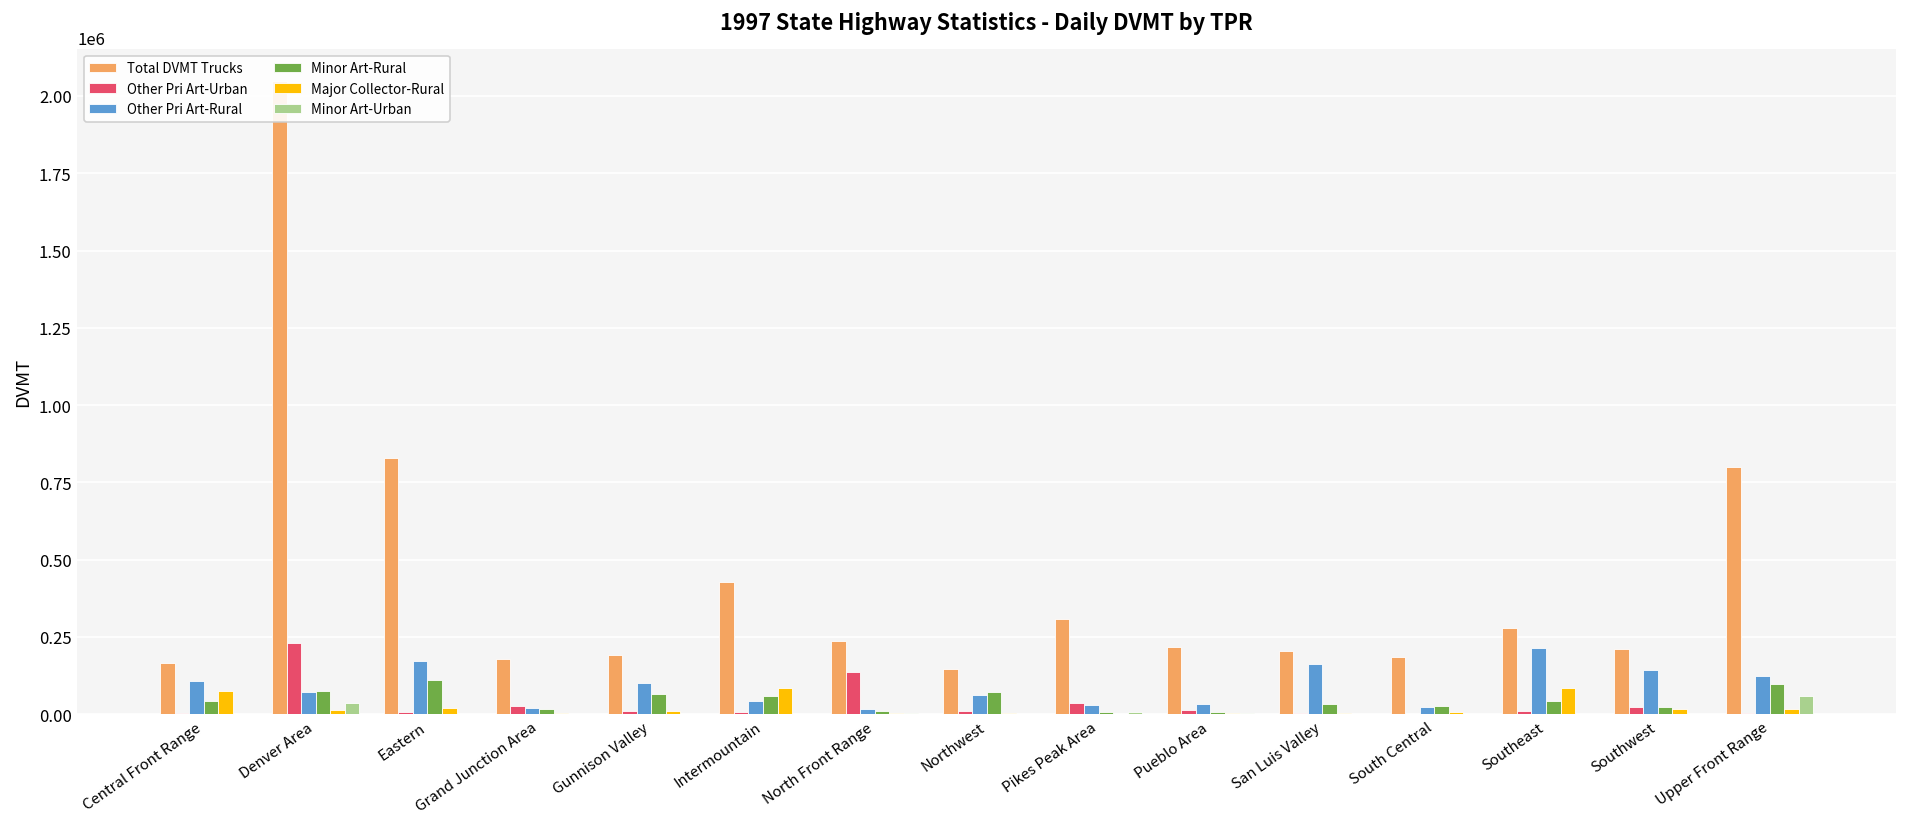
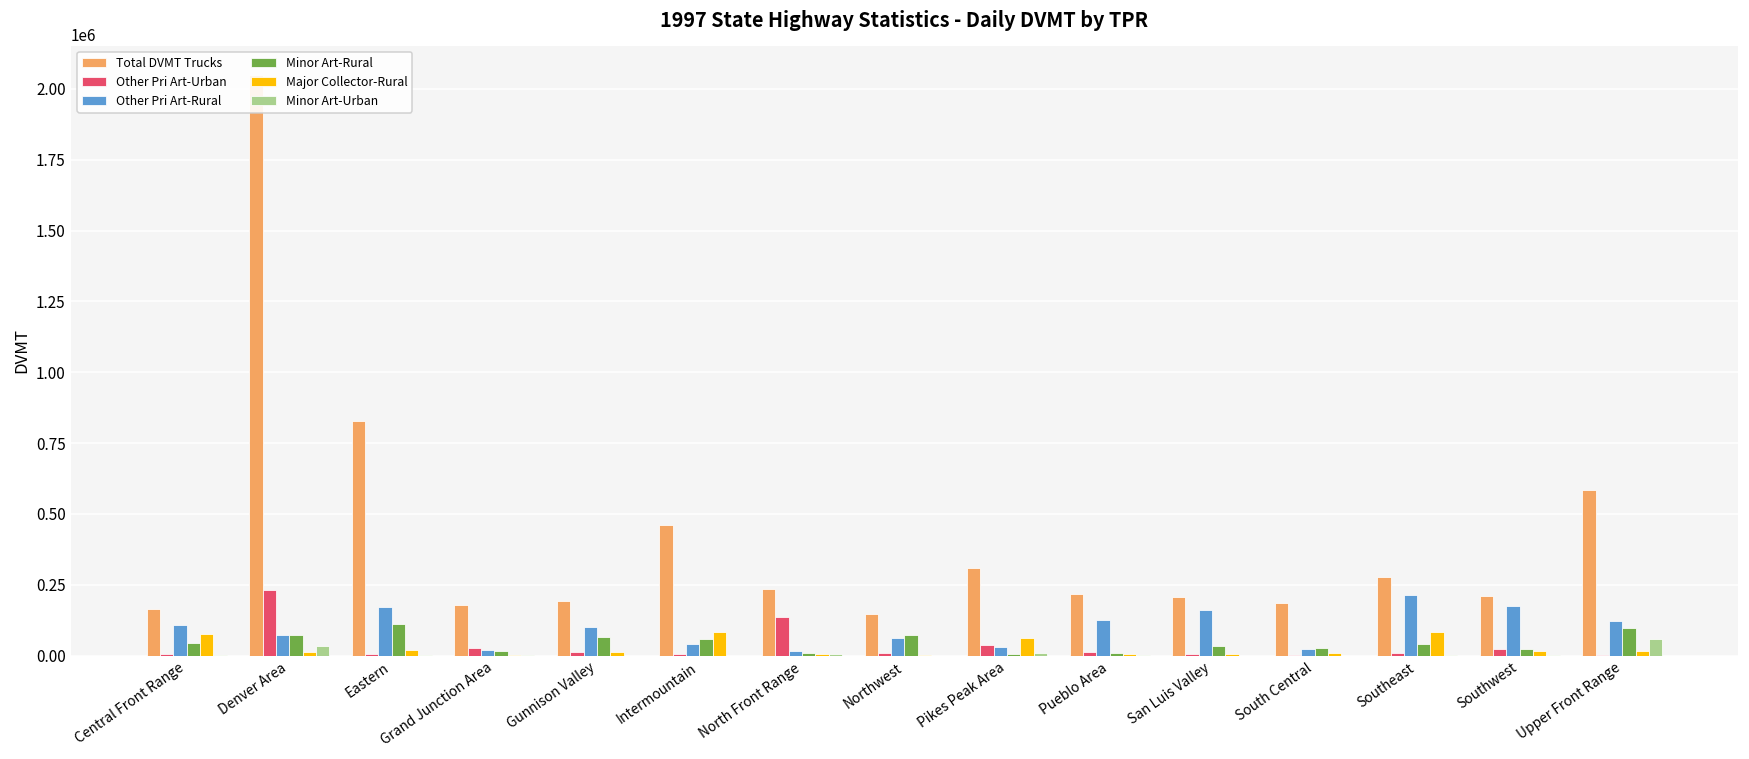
Total DVMT Trucks, Intermountain: 430000 -> 460000
Major Collector-Rural, Pikes Peak Area: 0 -> 60000
Other Pri Art-Rural, Pueblo Area: 30000 -> 120000
Other Pri Art-Rural, Southwest: 140000 -> 180000
Total DVMT Trucks, Upper Front Range: 800000 -> 590000
